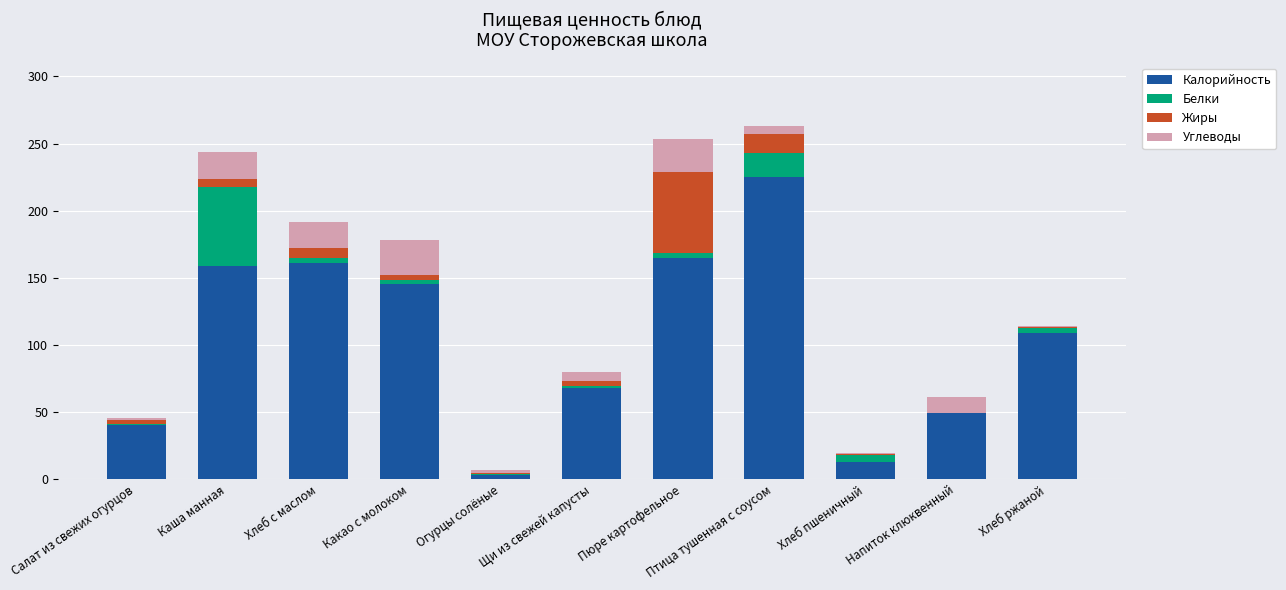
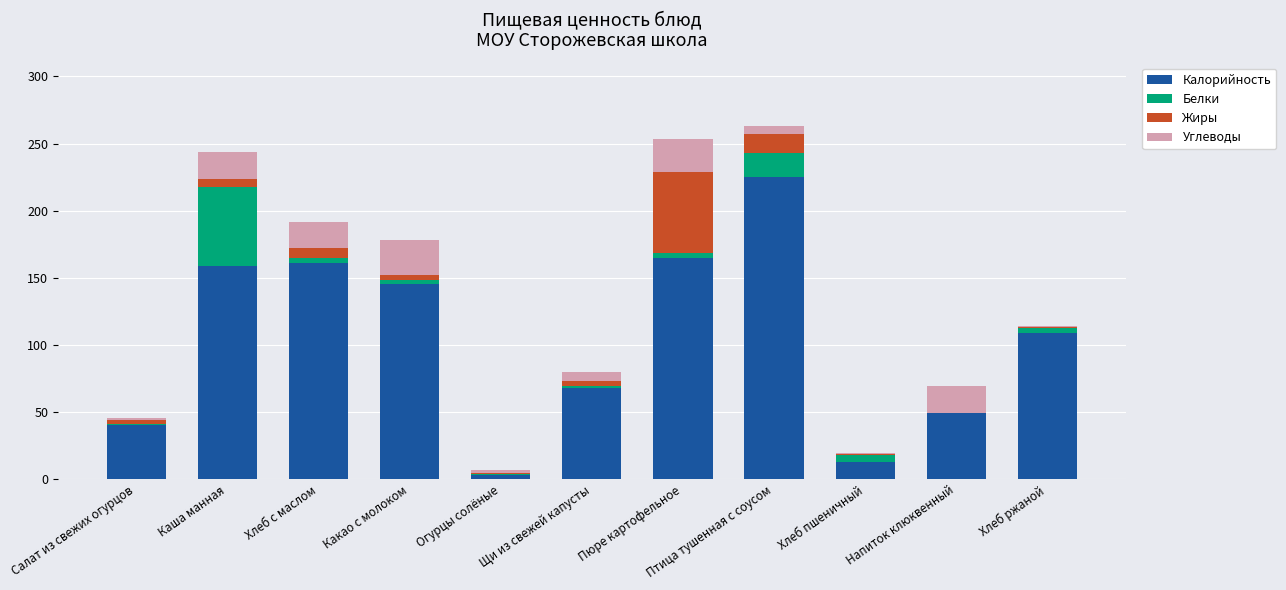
Углеводы, Напиток клюквенный: 12 -> 20
